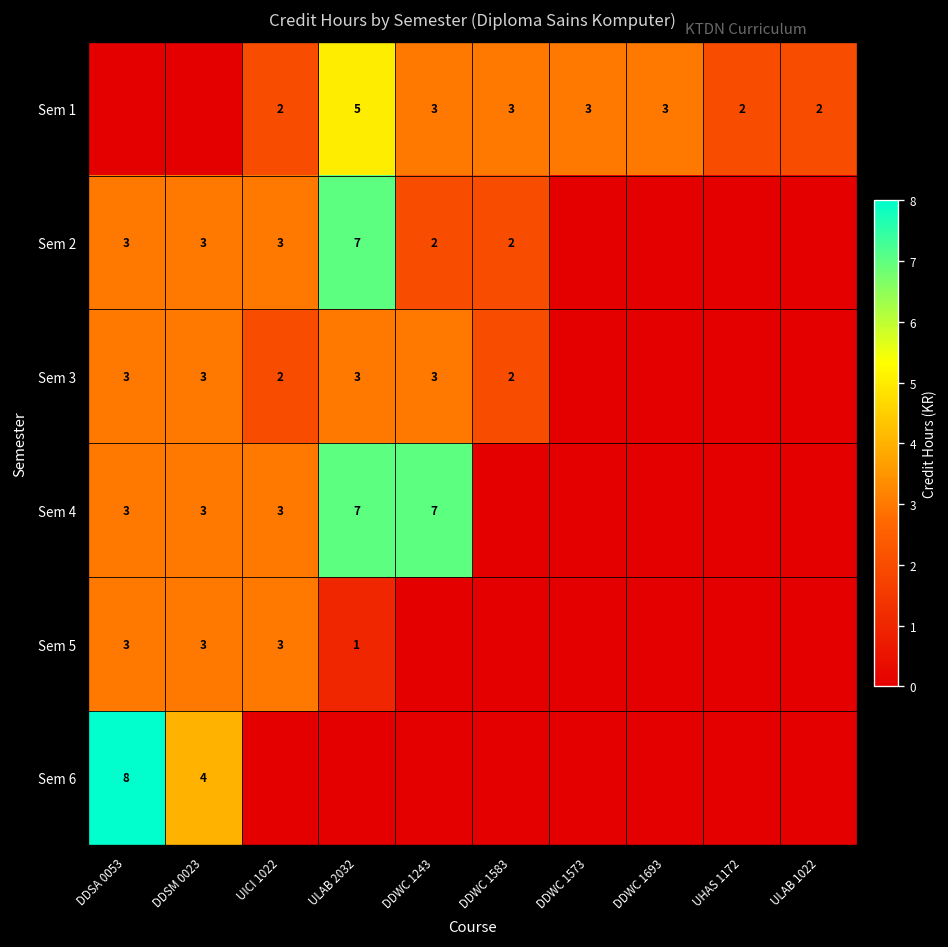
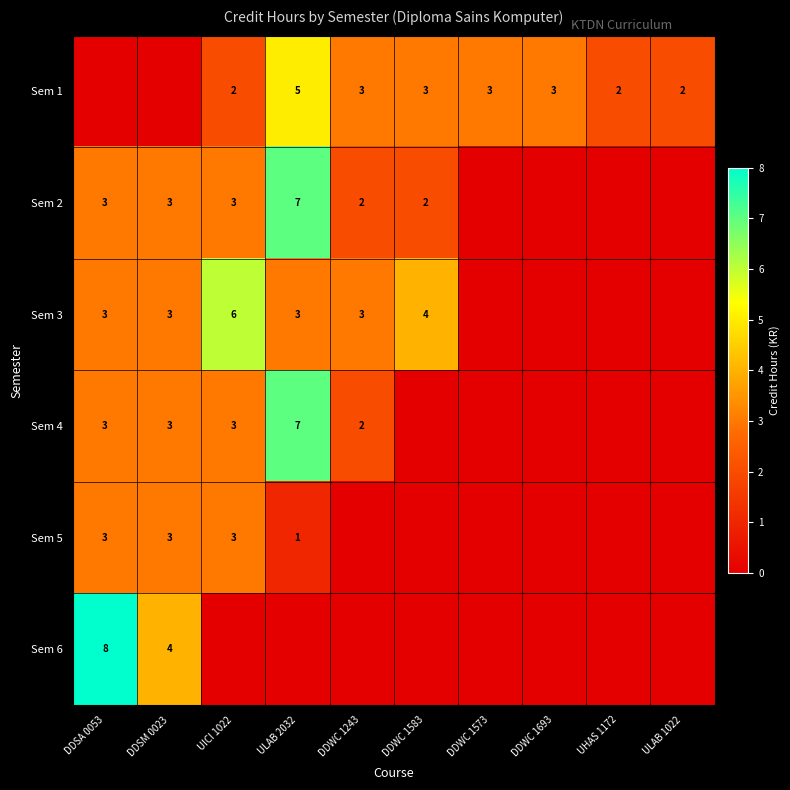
Sem 3, UICI 1022: 2 -> 6
Sem 3, DDWC 1583: 2 -> 4
Sem 4, DDWC 1243: 7 -> 2
